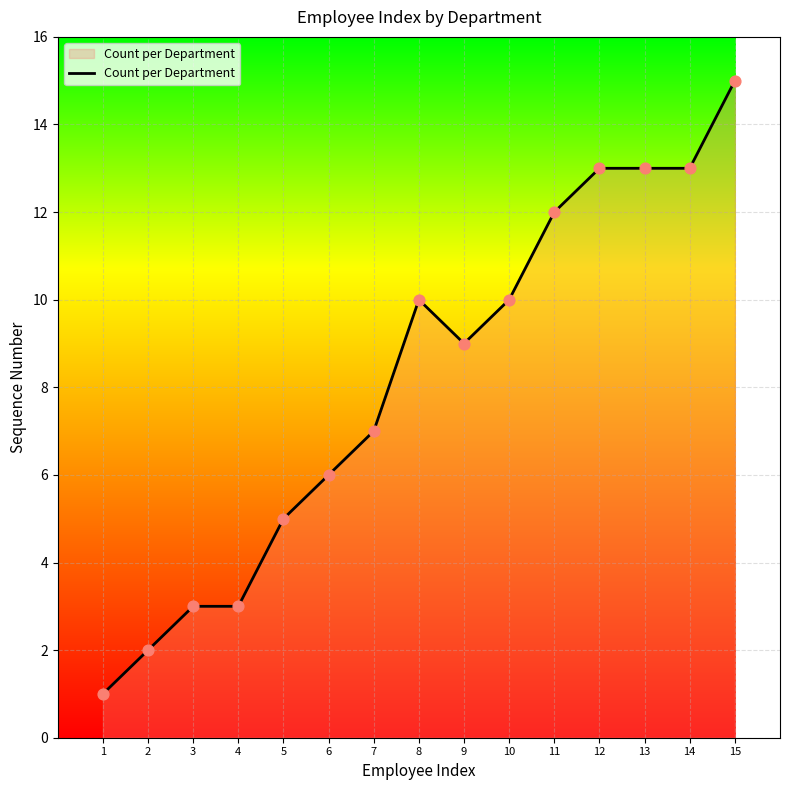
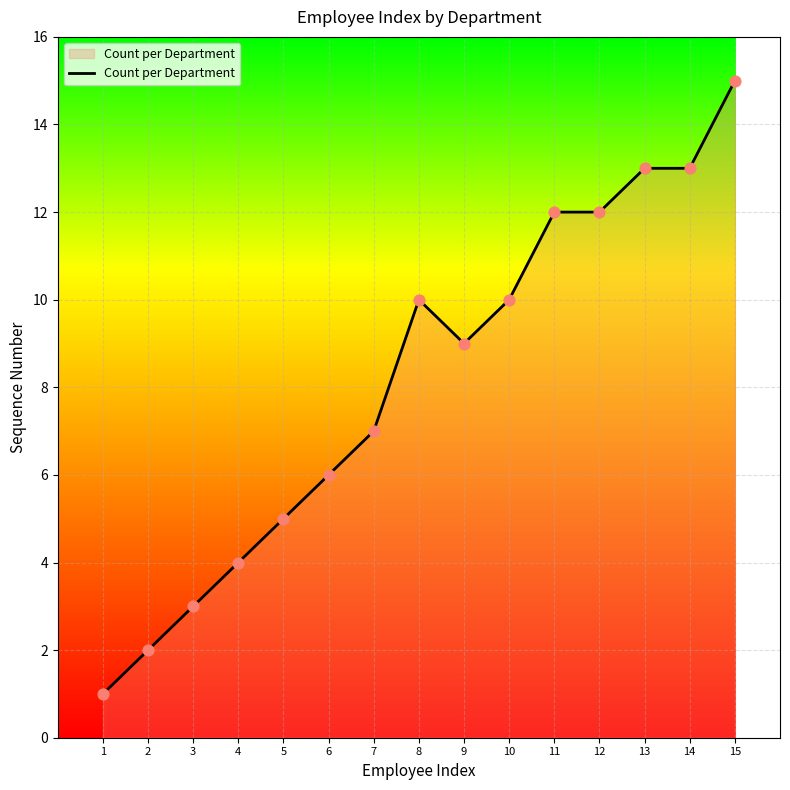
4: 3 -> 4
12: 13 -> 12
